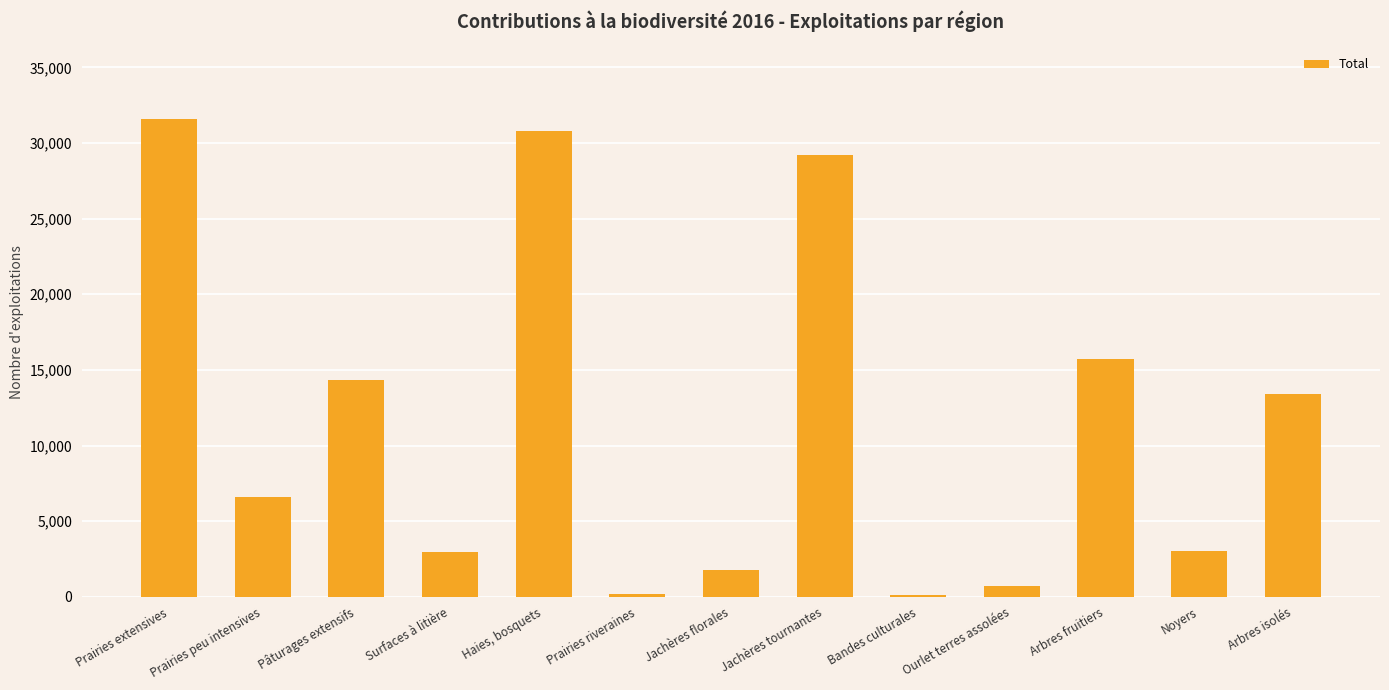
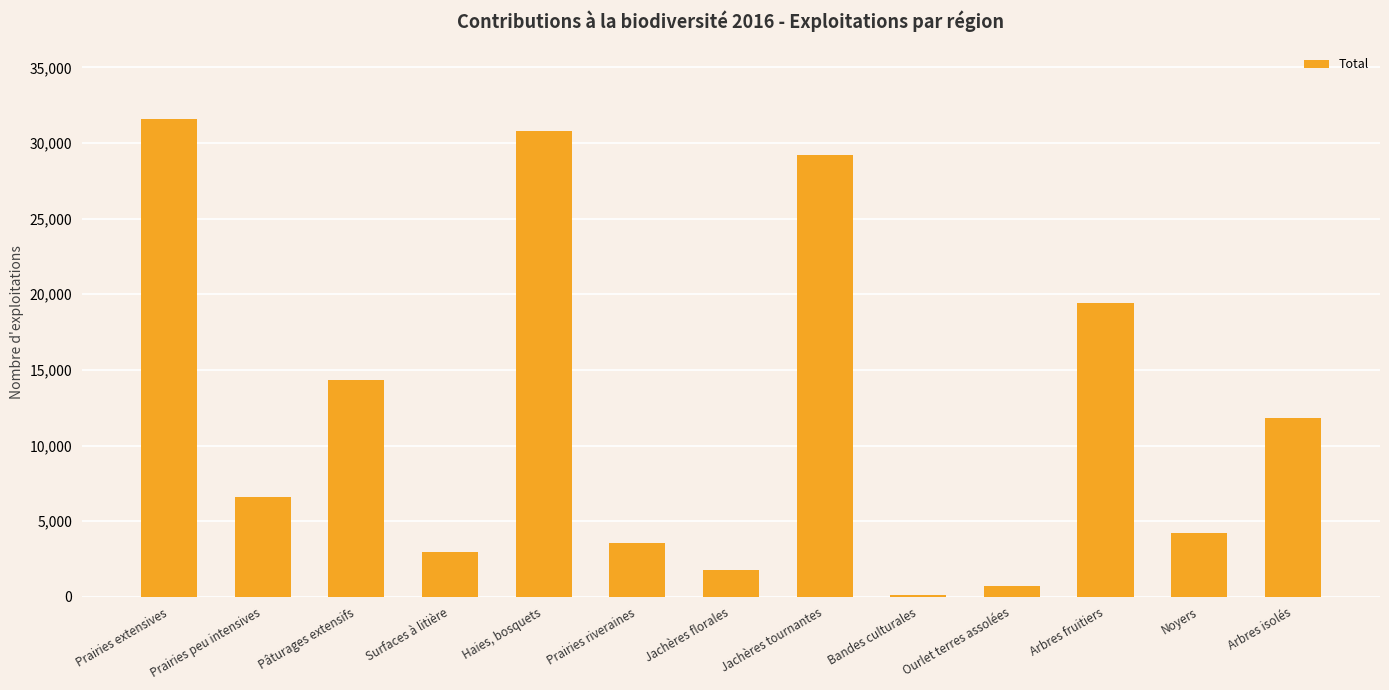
Prairies riveraines: 200 -> 3,600
Arbres fruitiers: 15,800 -> 19,400
Noyers: 3,000 -> 4,200
Arbres isolés: 13,400 -> 11,800
